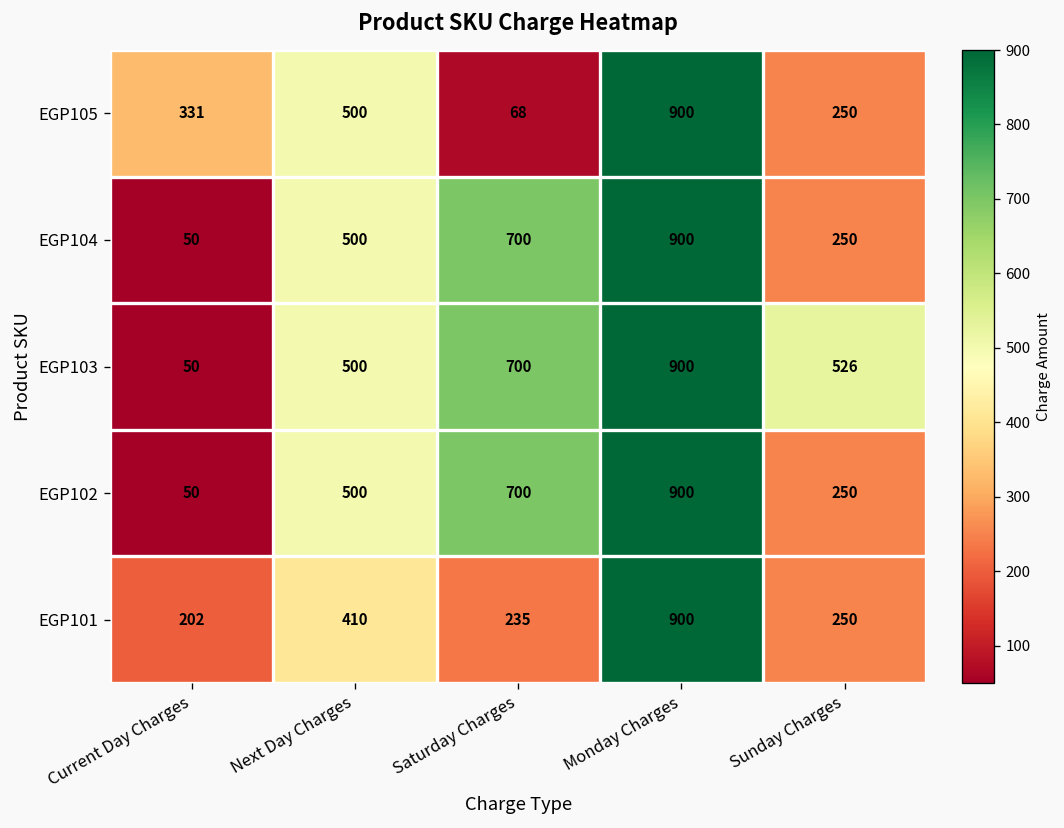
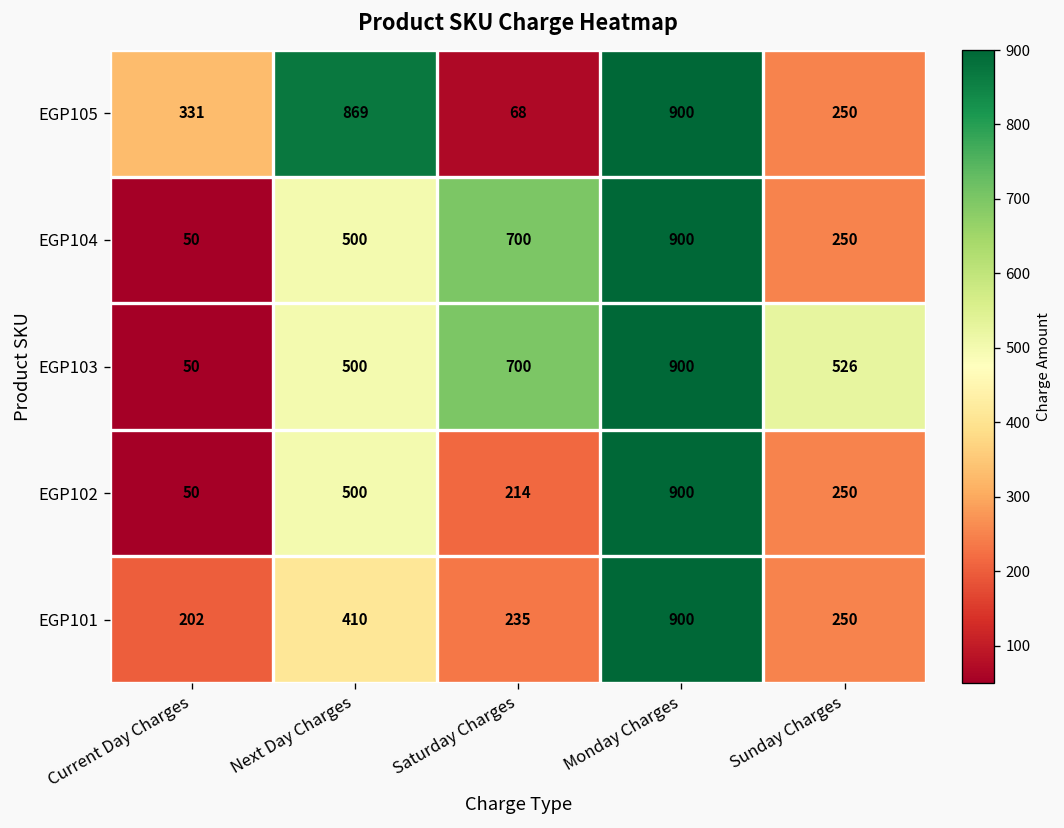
EGP105, Next Day Charges: 500 -> 869
EGP102, Saturday Charges: 700 -> 214
